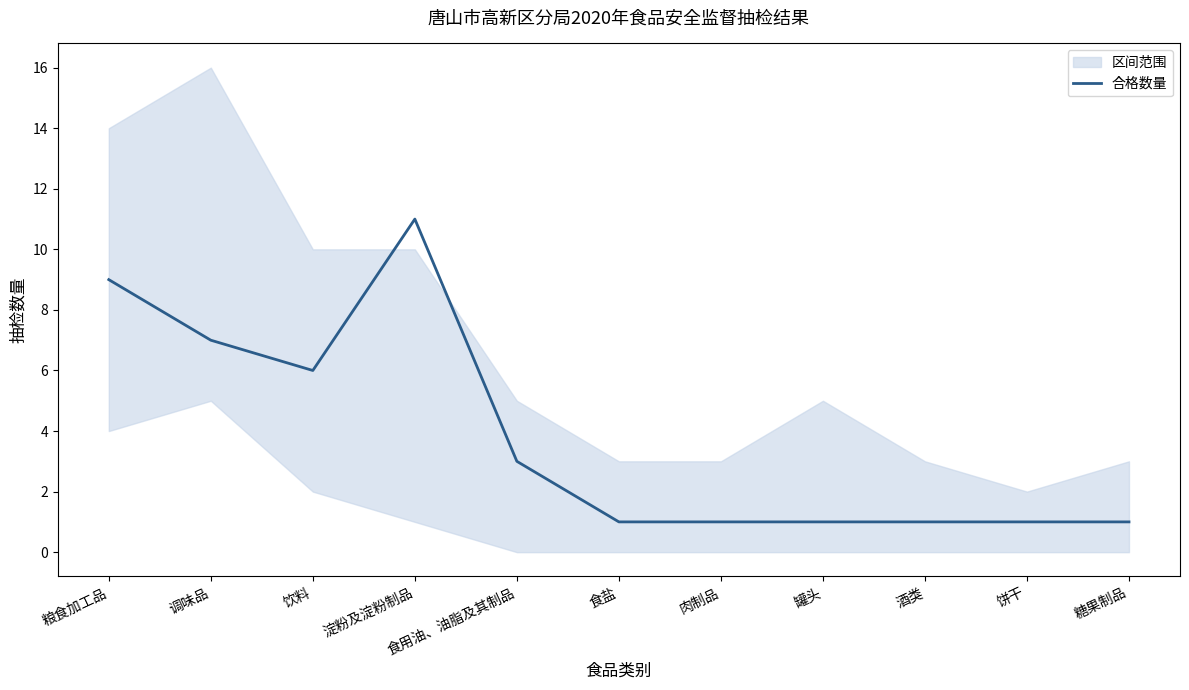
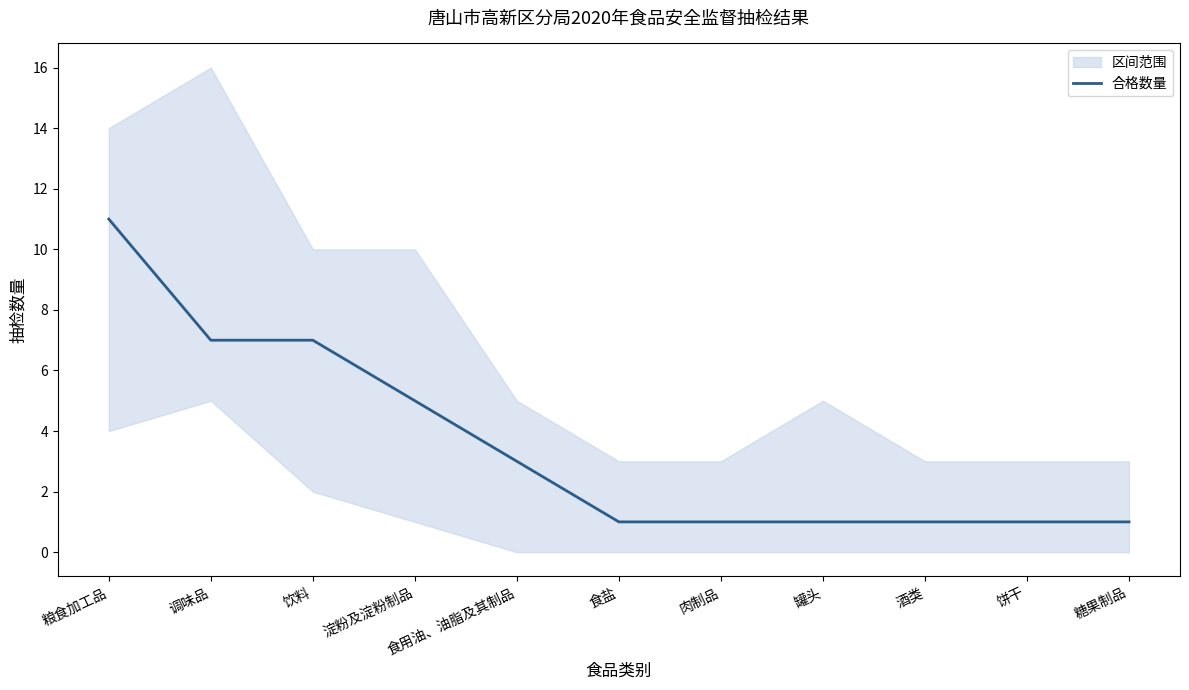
合格数量, 粮食加工品: 9 -> 11
合格数量, 饮料: 6 -> 7
合格数量, 淀粉及淀粉制品: 11 -> 5
区间范围, 饼干: 2 -> 3
